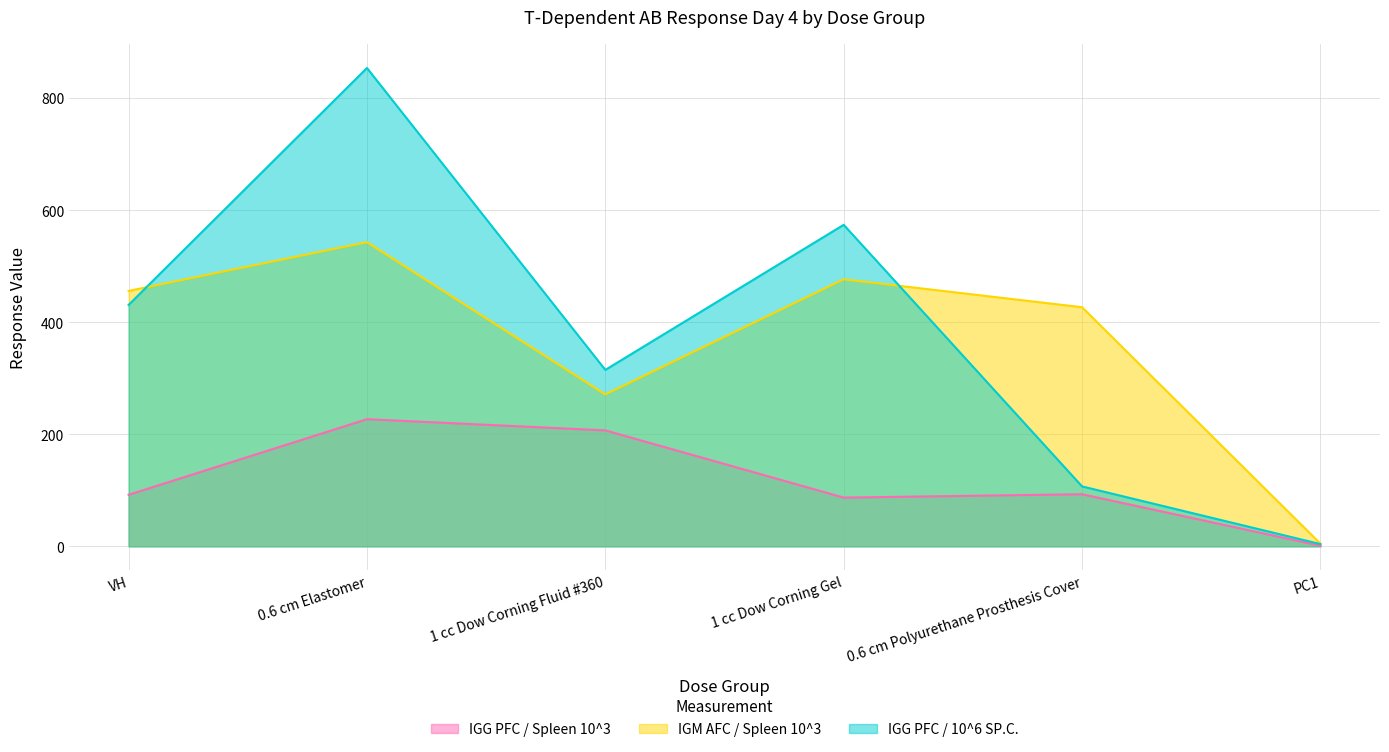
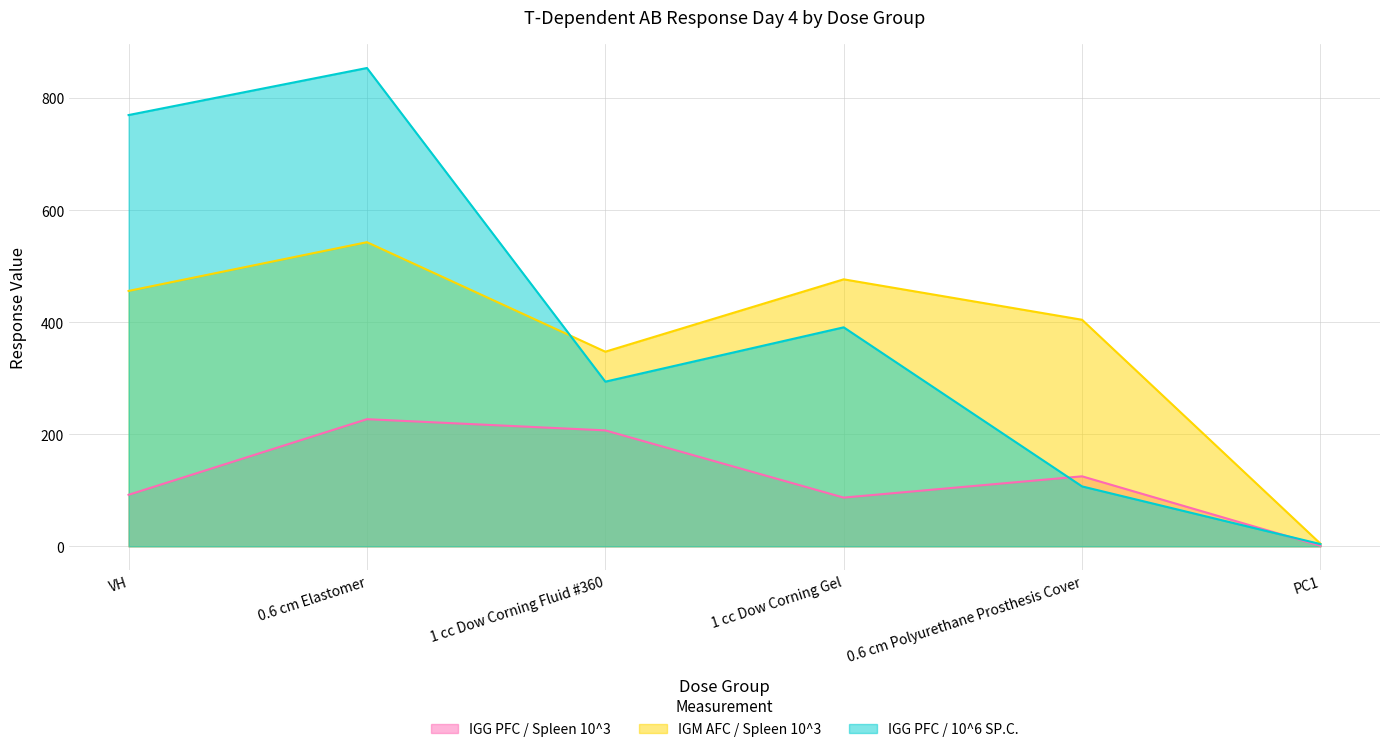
IGG PFC / 10^6 SP.C., VH: 430 -> 770
IGM AFC / Spleen 10^3, 1 cc Dow Corning Fluid #360: 270 -> 350
IGG PFC / 10^6 SP.C., 1 cc Dow Corning Fluid #360: 320 -> 290
IGG PFC / 10^6 SP.C., 1 cc Dow Corning Gel: 570 -> 390
IGG PFC / Spleen 10^3, 0.6 cm Polyurethane Prosthesis Cover: 90 -> 130
IGM AFC / Spleen 10^3, 0.6 cm Polyurethane Prosthesis Cover: 430 -> 400
